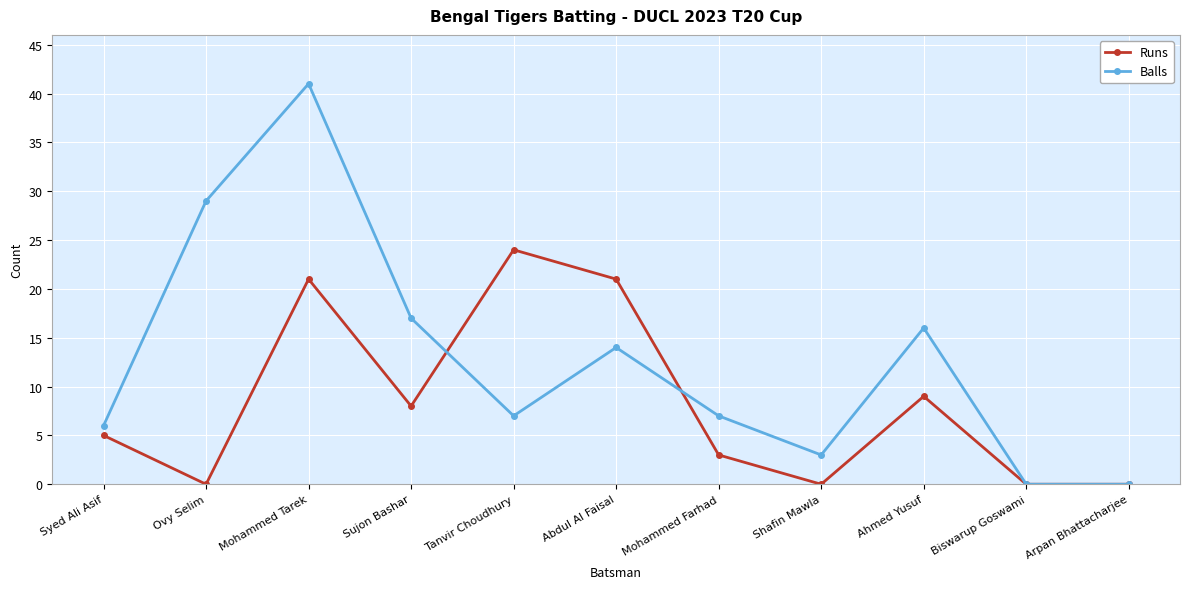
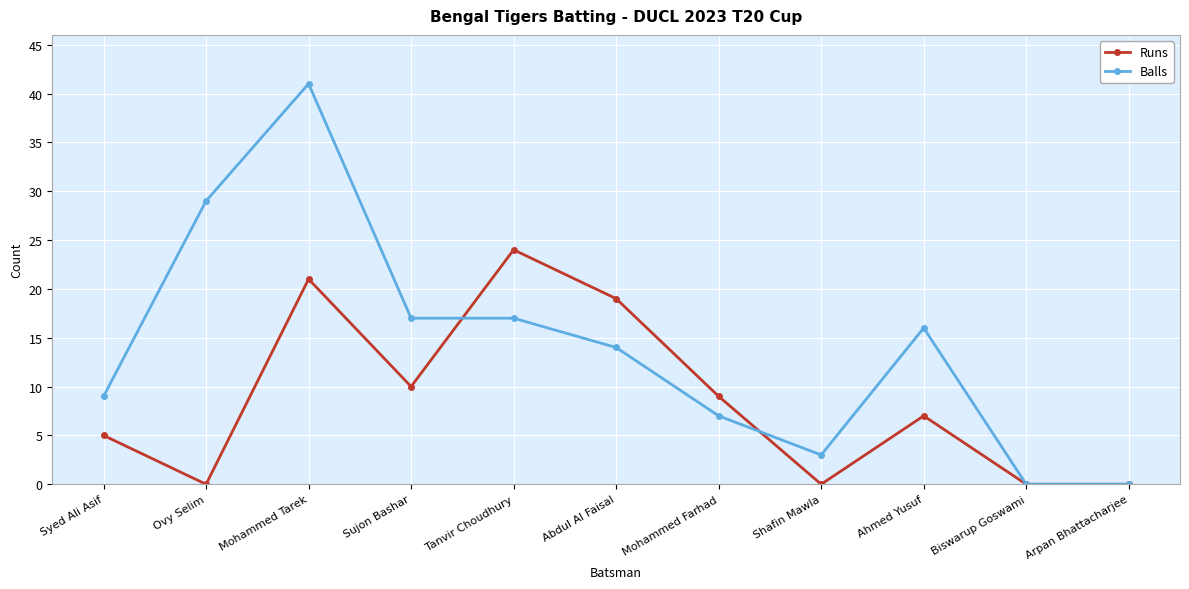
Balls, Syed Ali Asif: 6 -> 9
Runs, Sujon Bashar: 8 -> 10
Balls, Tanvir Choudhury: 7 -> 17
Runs, Abdul Al Faisal: 21 -> 19
Runs, Mohammed Farhad: 3 -> 9
Runs, Ahmed Yusuf: 9 -> 7
